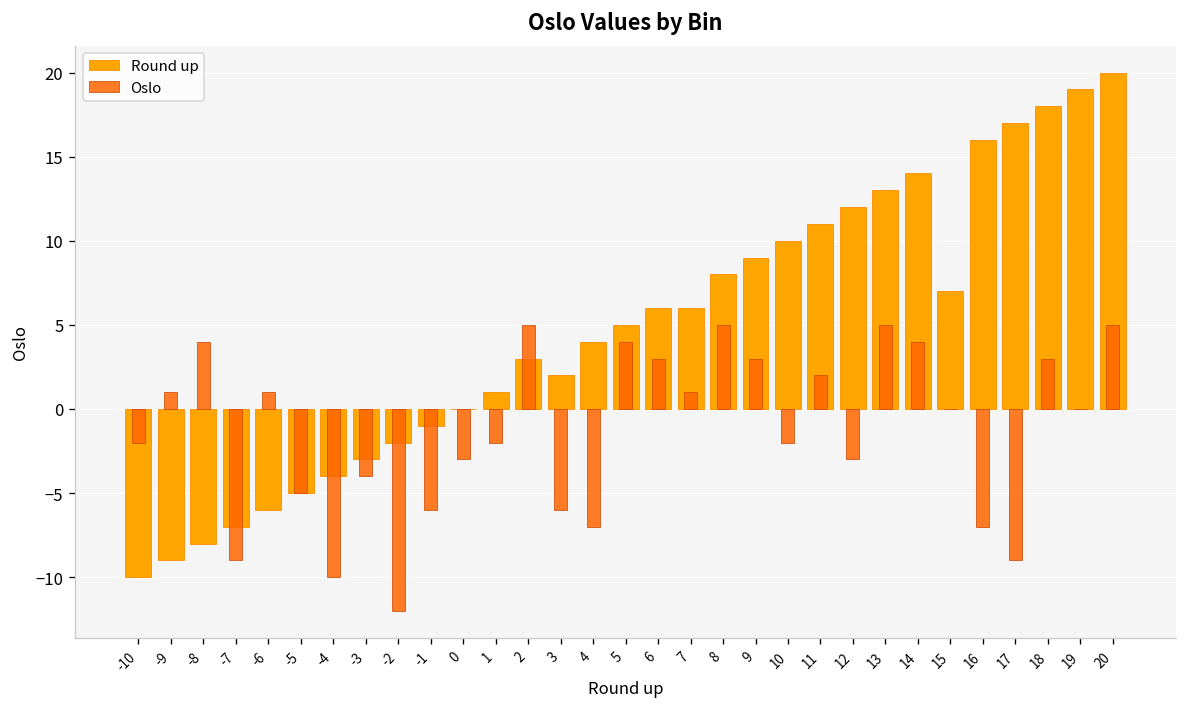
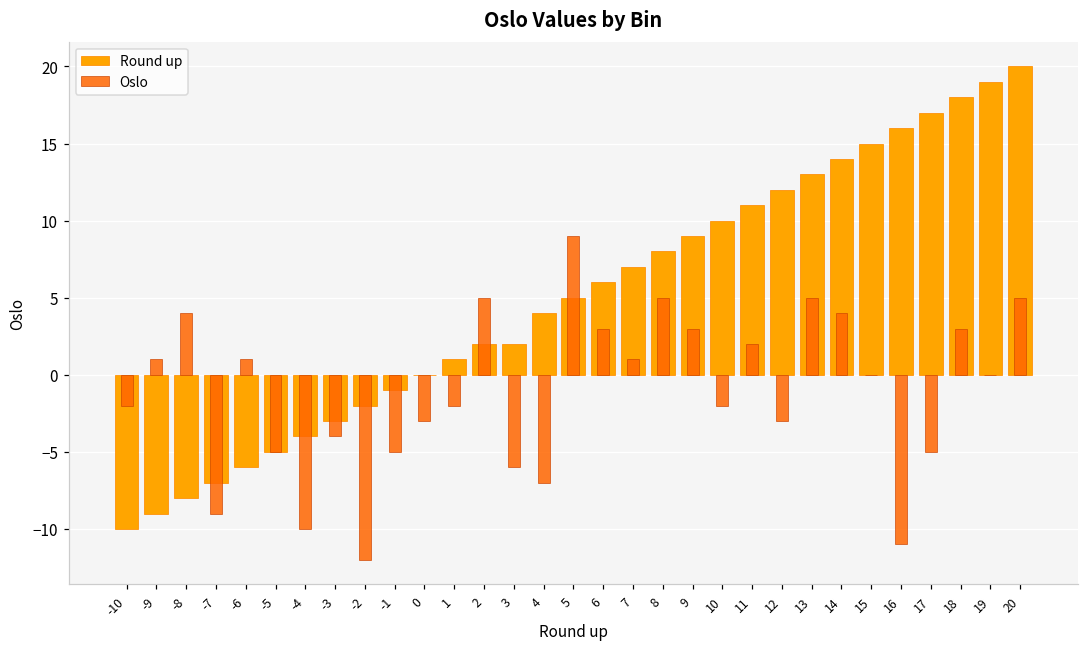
Oslo, -1: -6 -> -5
Round up, 2: 3 -> 2
Oslo, 5: 4 -> 9
Round up, 7: 6 -> 7
Round up, 15: 7 -> 15
Oslo, 16: -7 -> -11
Oslo, 17: -9 -> -5
